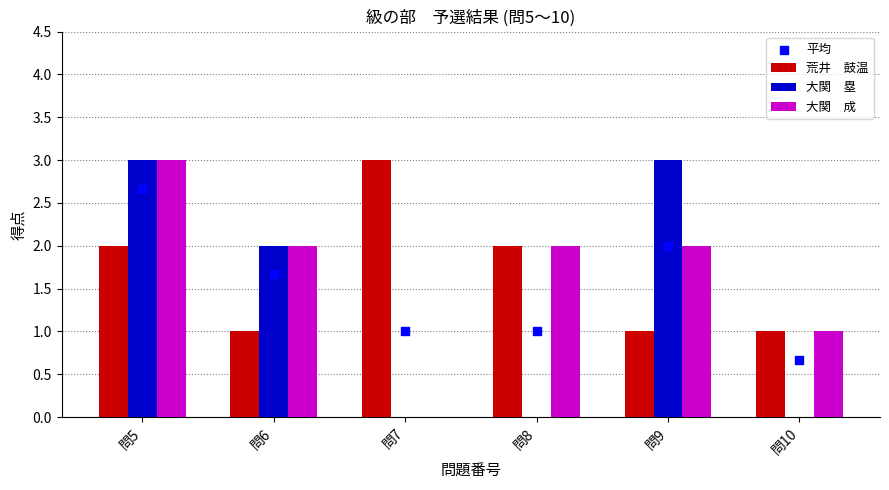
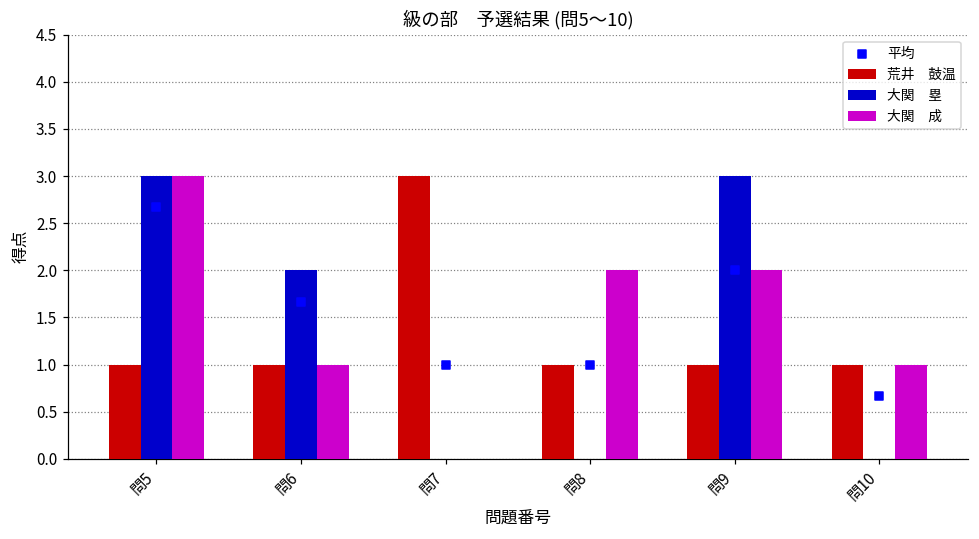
荒井 鼓温, 問5: 2 -> 1
大関 成, 問6: 2 -> 1
荒井 鼓温, 問8: 2 -> 1
